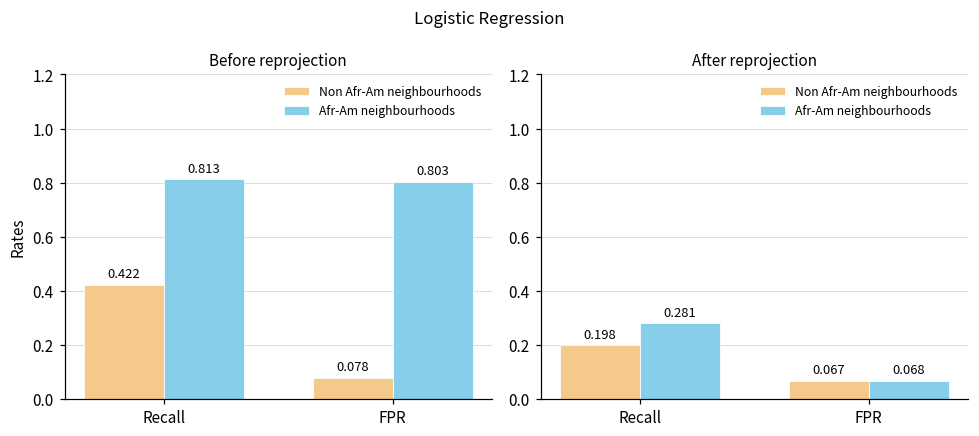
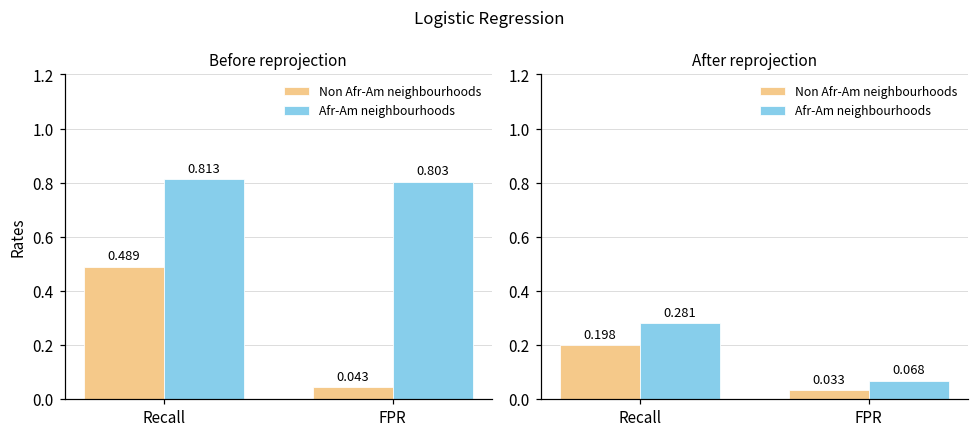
Before reprojection, Non Afr-Am neighbourhoods, Recall: 0.422 -> 0.489
Before reprojection, Non Afr-Am neighbourhoods, FPR: 0.078 -> 0.043
After reprojection, Non Afr-Am neighbourhoods, FPR: 0.067 -> 0.033
